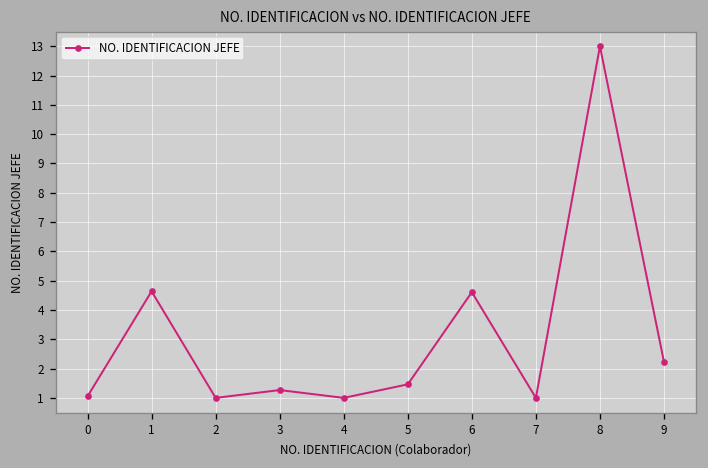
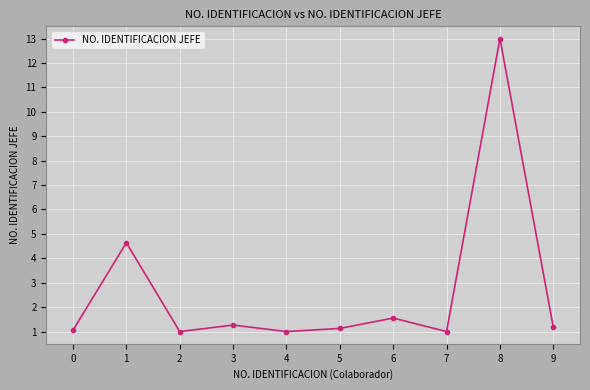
5: 1.5 -> 1.1
6: 4.6 -> 1.6
9: 2.2 -> 1.2
